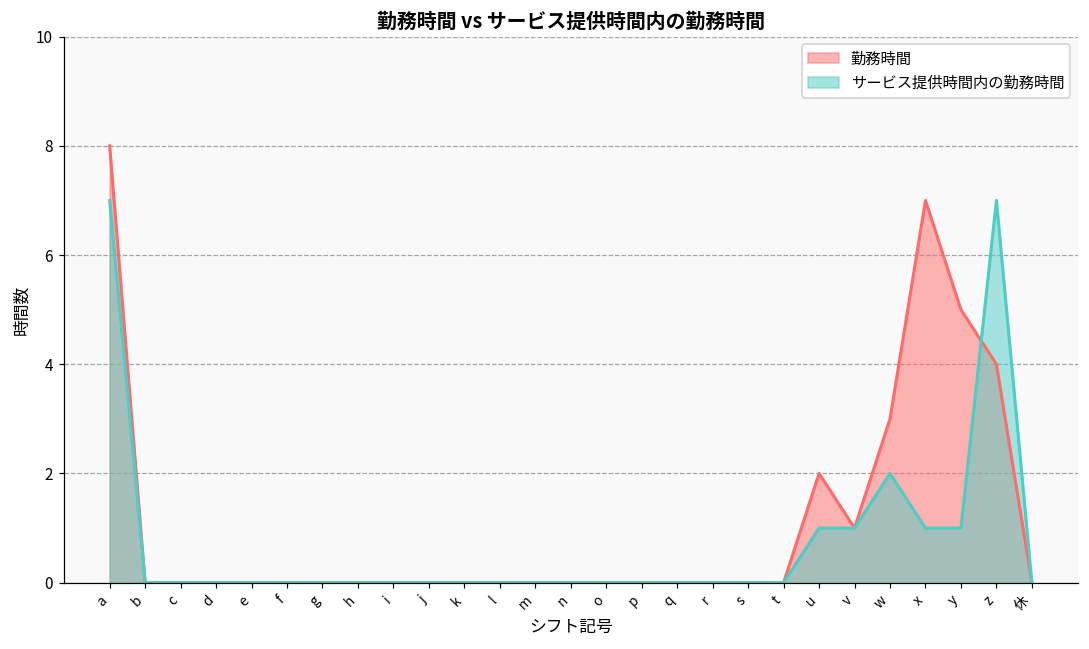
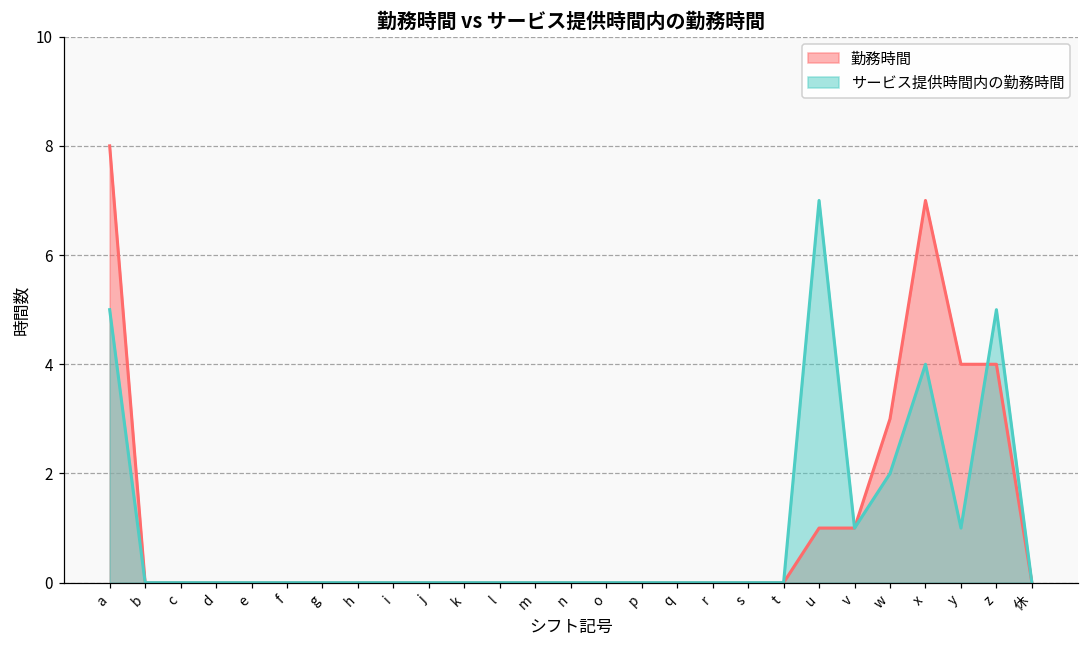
サービス提供時間内の勤務時間, a: 7 -> 5
勤務時間, u: 2 -> 1
サービス提供時間内の勤務時間, u: 1 -> 7
サービス提供時間内の勤務時間, x: 1 -> 4
勤務時間, y: 5 -> 4
サービス提供時間内の勤務時間, z: 7 -> 5
